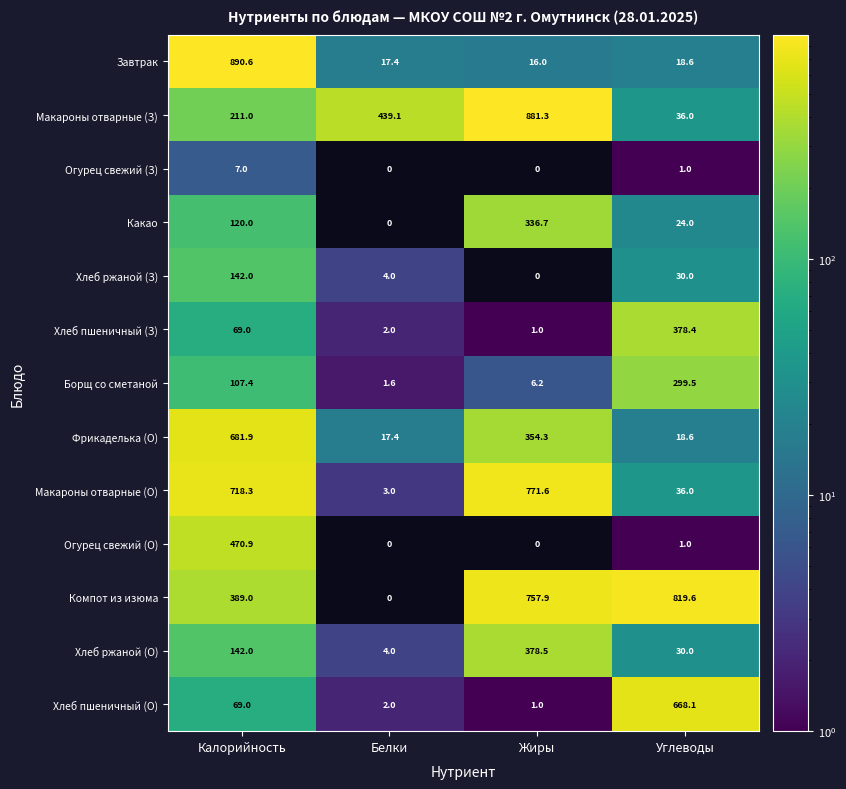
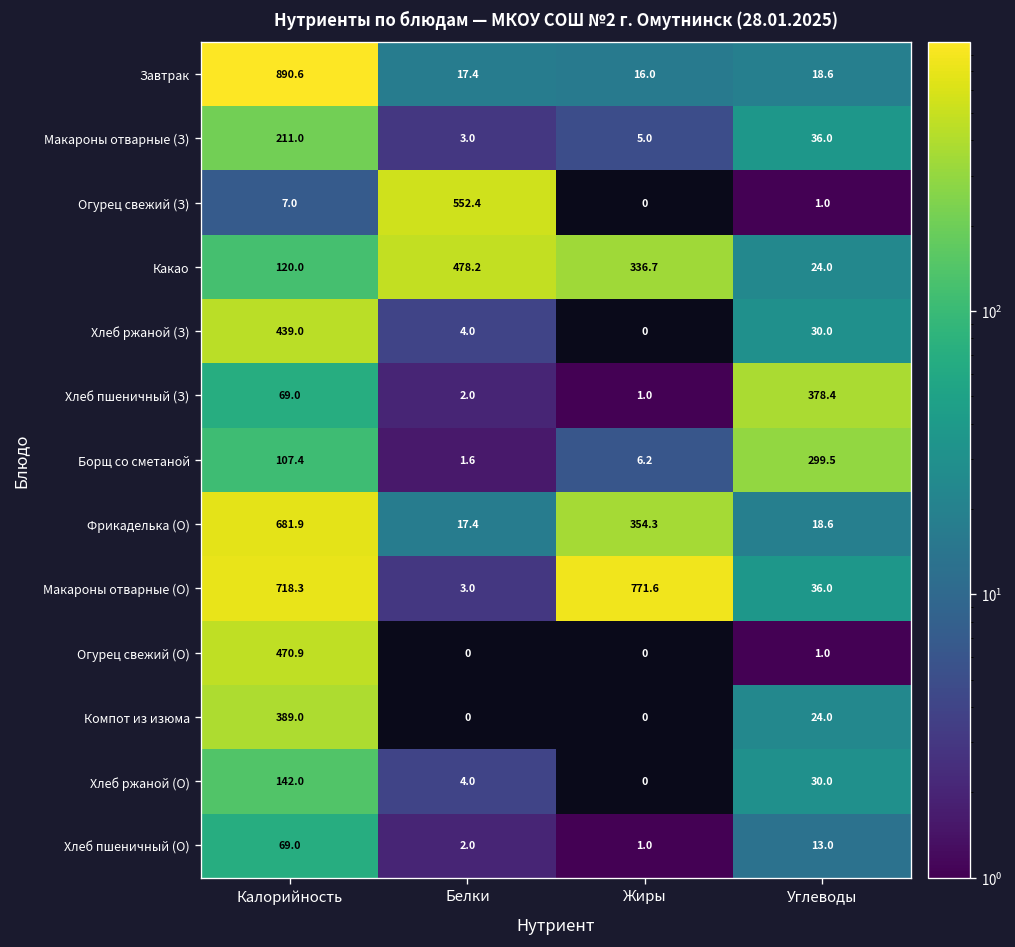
Макароны отварные (З), Белки: 439.1 -> 3.0
Макароны отварные (З), Жиры: 881.3 -> 5.0
Огурец свежий (З), Белки: 0 -> 552.4
Какао, Белки: 0 -> 478.2
Хлеб ржаной (З), Калорийность: 142.0 -> 439.0
Компот из изюма, Жиры: 757.9 -> 0
Компот из изюма, Углеводы: 819.6 -> 24.0
Хлеб ржаной (О), Жиры: 378.5 -> 0
Хлеб пшеничный (О), Углеводы: 668.1 -> 13.0
